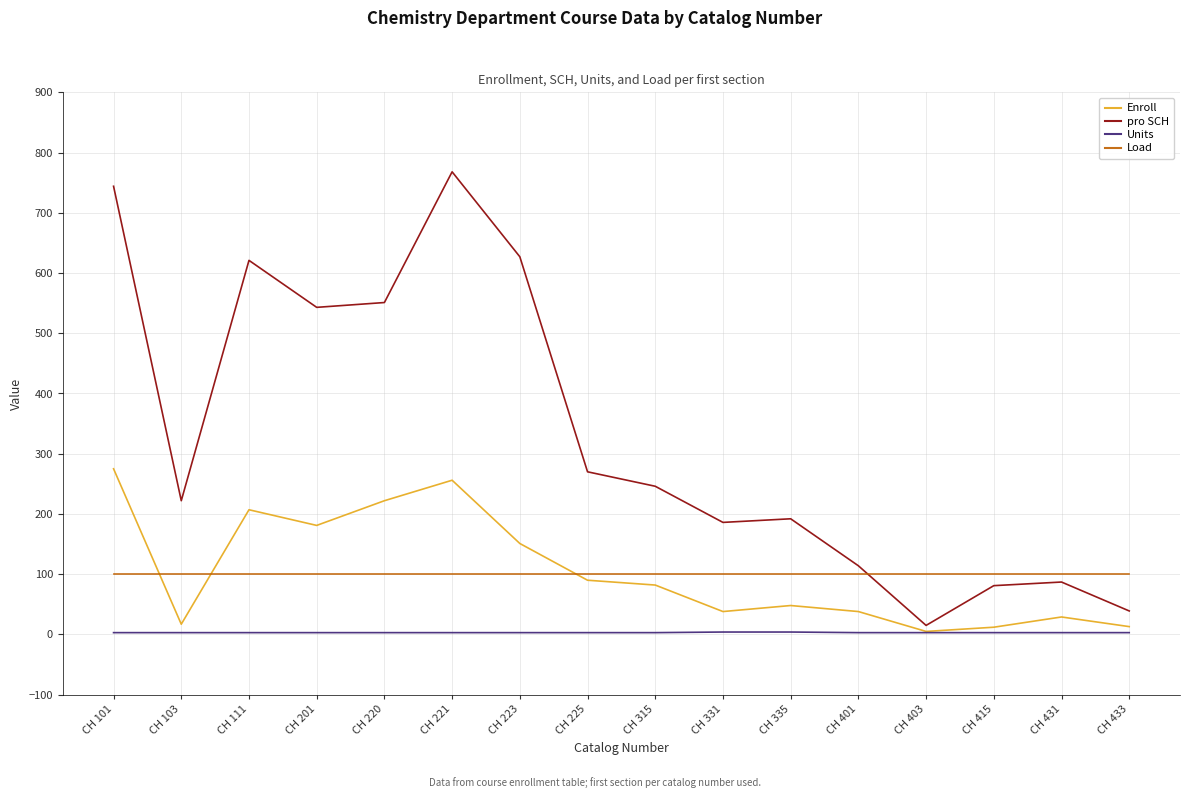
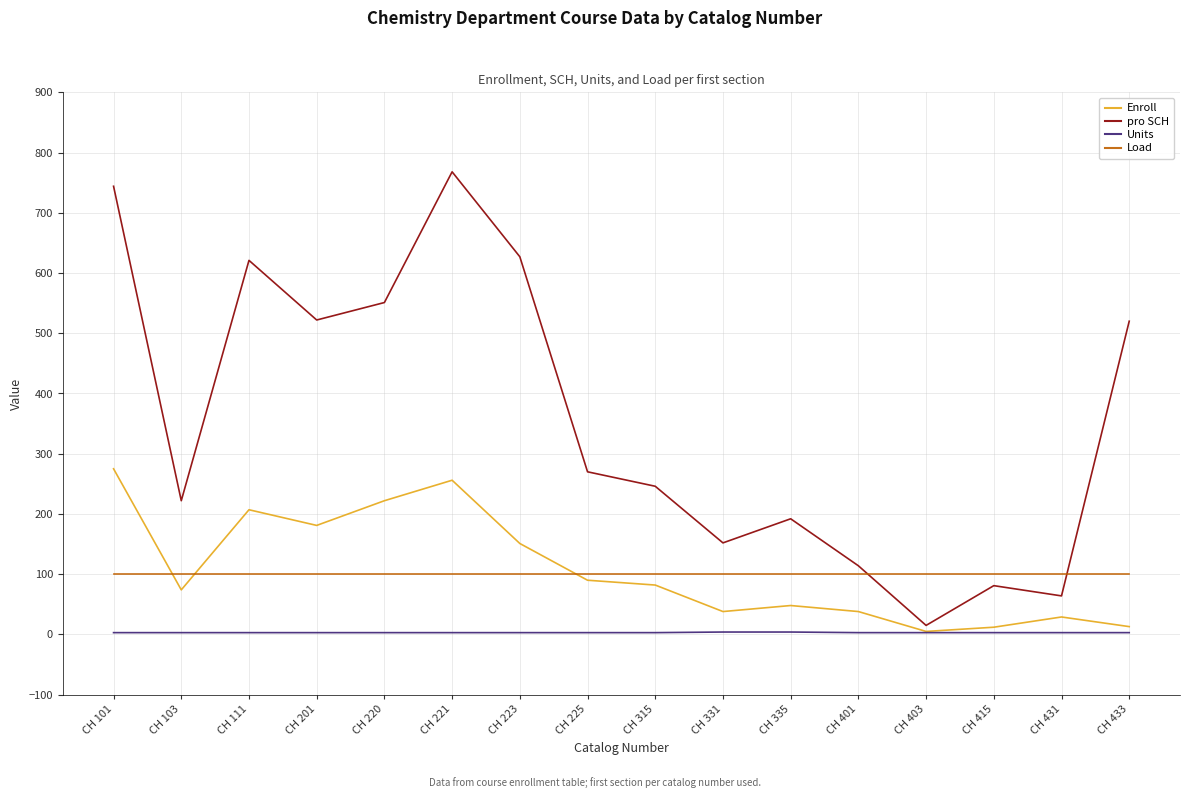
Enroll, CH 103: 20 -> 70
pro SCH, CH 201: 540 -> 520
pro SCH, CH 331: 190 -> 150
pro SCH, CH 431: 90 -> 60
pro SCH, CH 433: 40 -> 520
